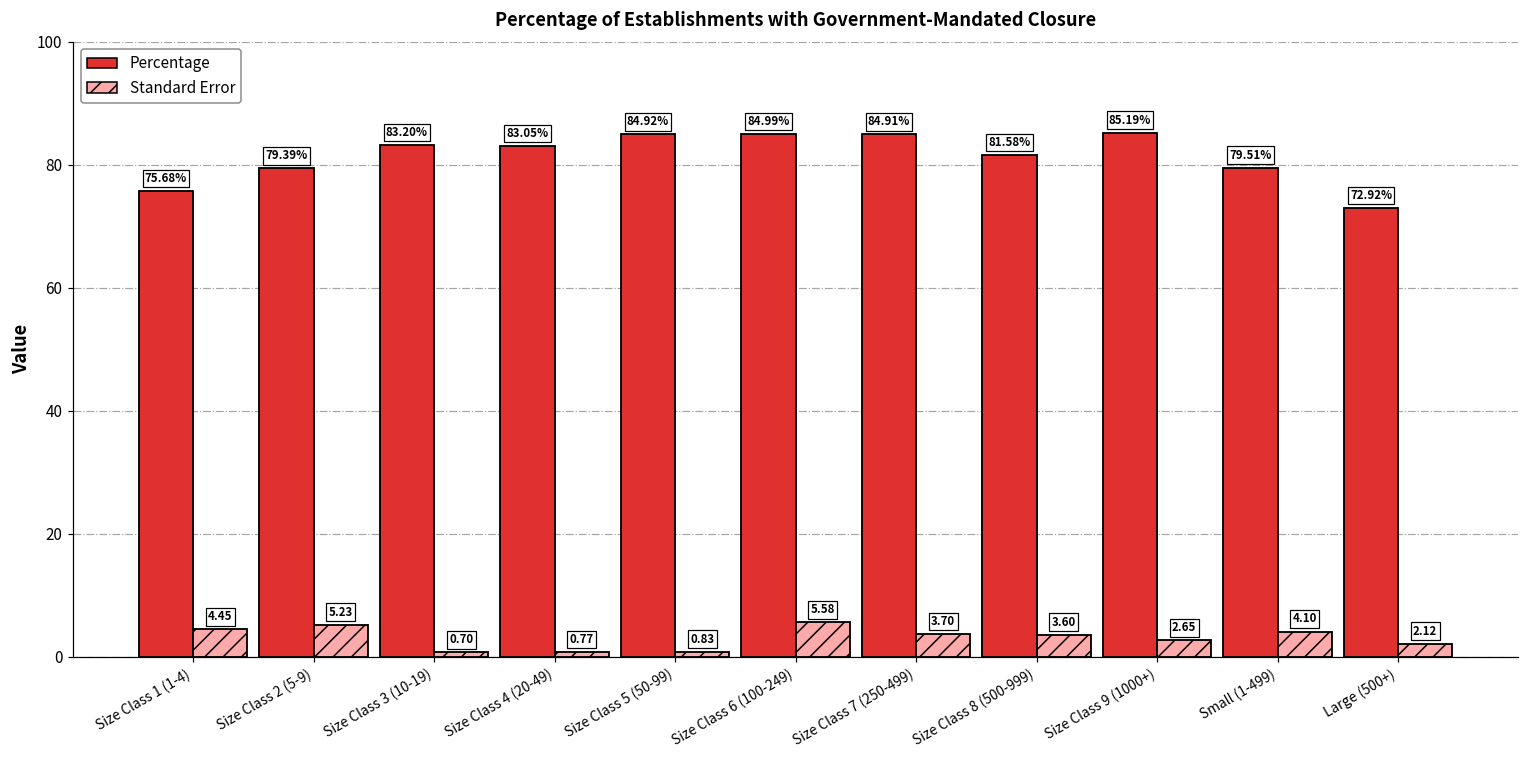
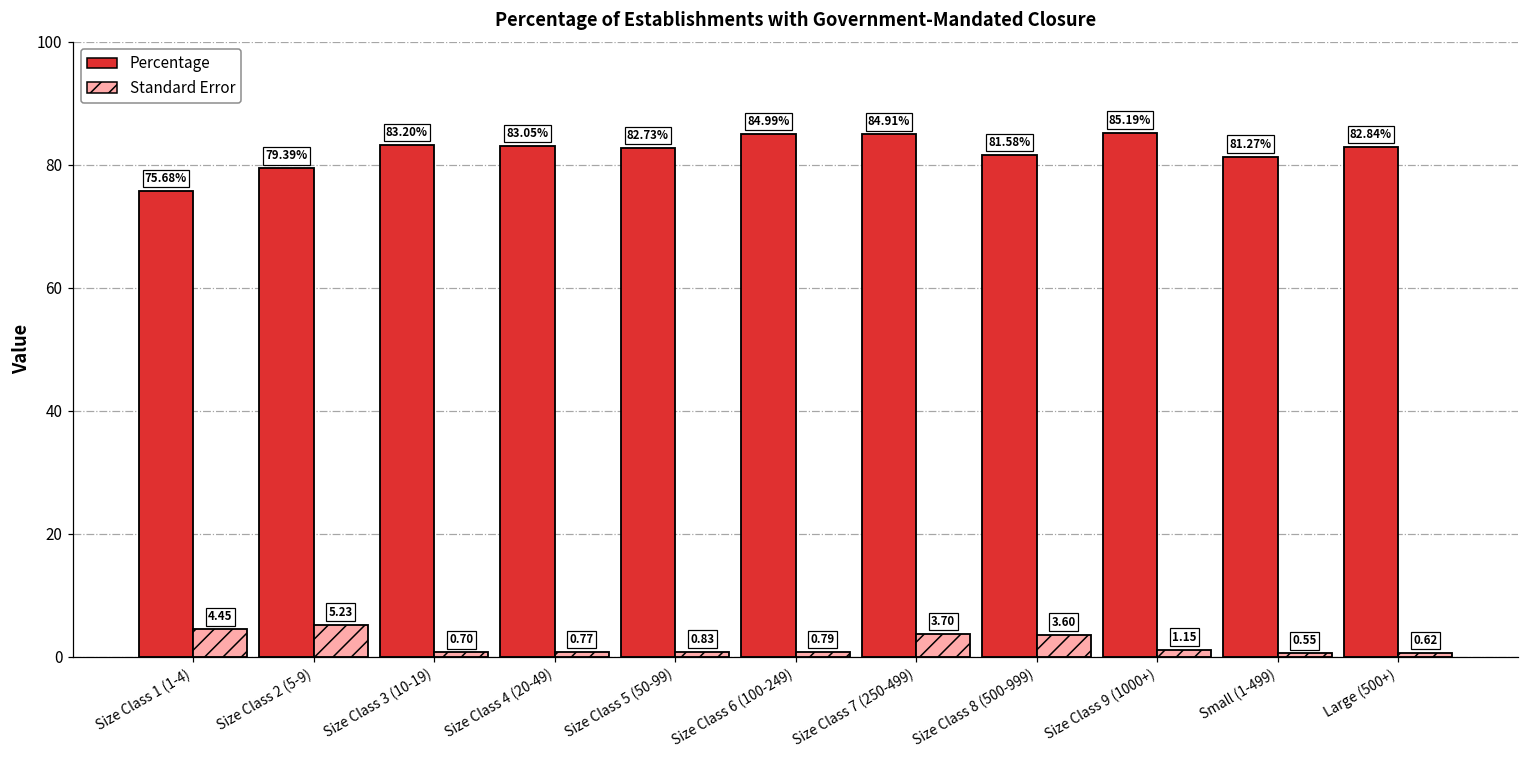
Percentage, Size Class 5 (50-99): 84.92% -> 82.73%
Standard Error, Size Class 6 (100-249): 5.58 -> 0.79
Standard Error, Size Class 9 (1000+): 2.65 -> 1.15
Percentage, Small (1-499): 79.51% -> 81.27%
Standard Error, Small (1-499): 4.10 -> 0.55
Percentage, Large (500+): 72.92% -> 82.84%
Standard Error, Large (500+): 2.12 -> 0.62
